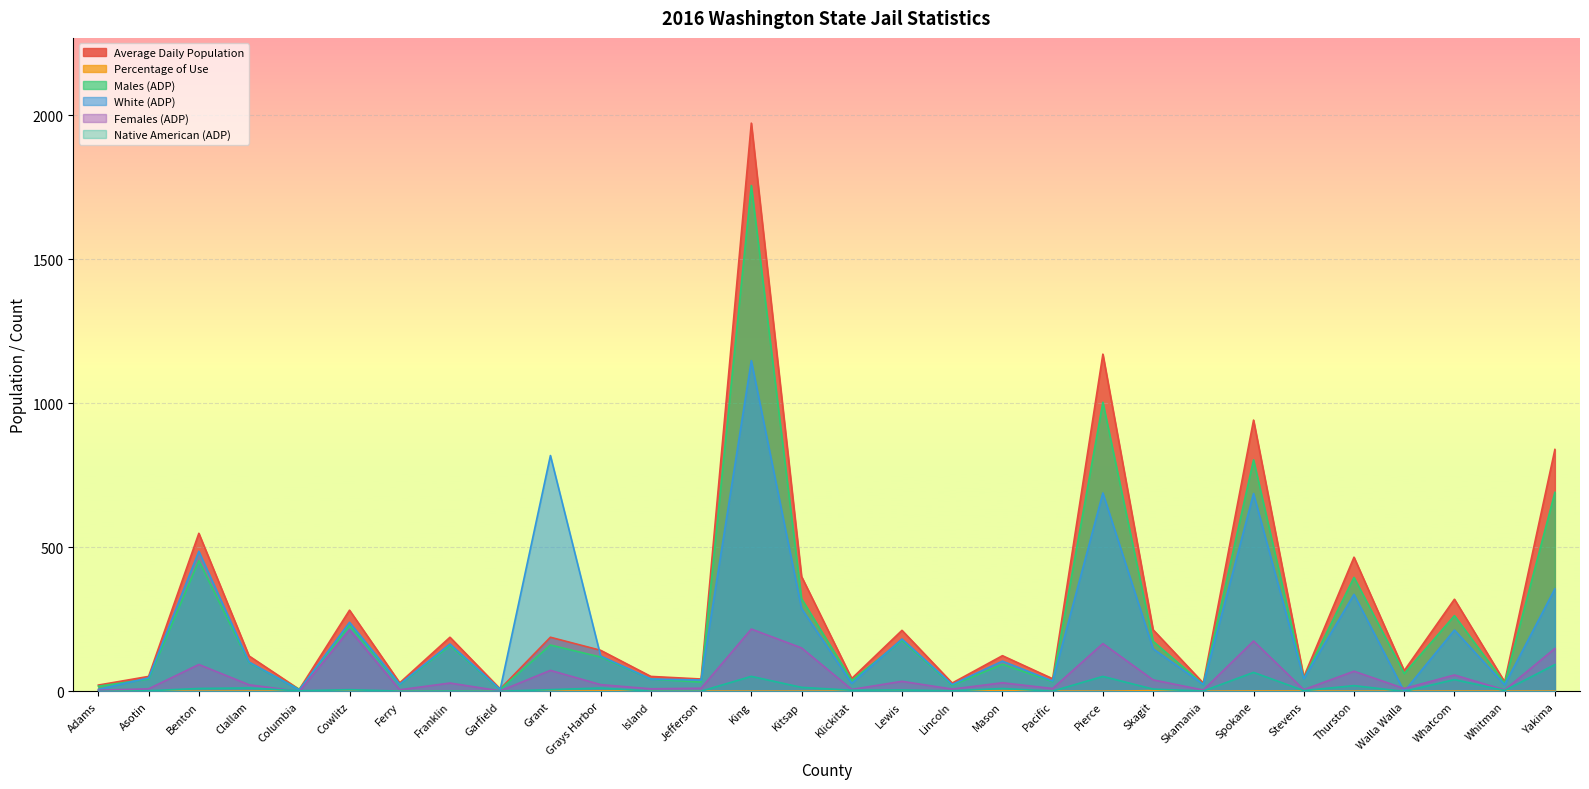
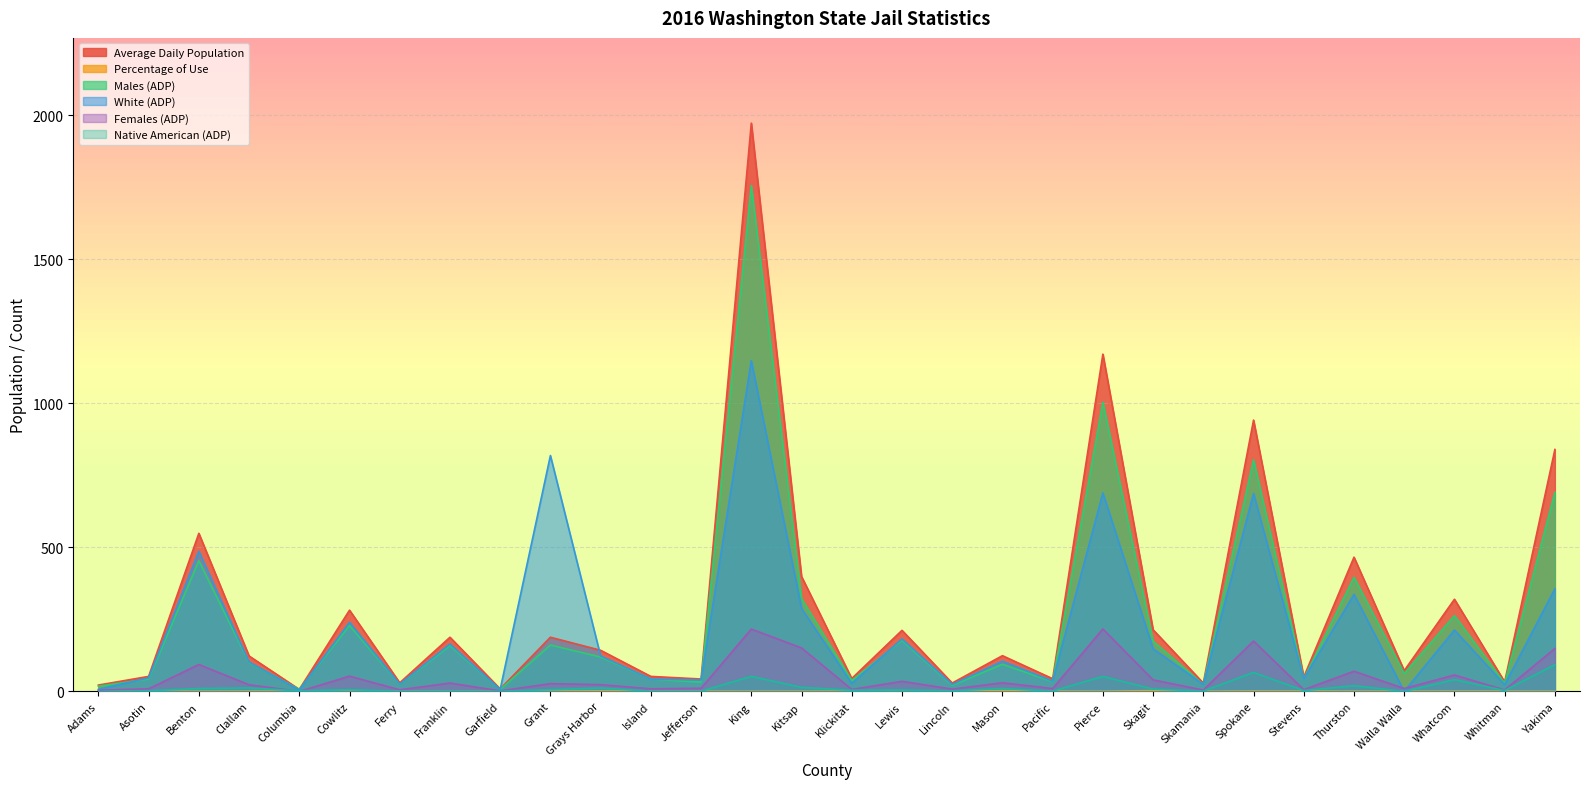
Females (ADP), Cowlitz: 210 -> 50
Females (ADP), Grant: 70 -> 30
Females (ADP), Pierce: 170 -> 220
